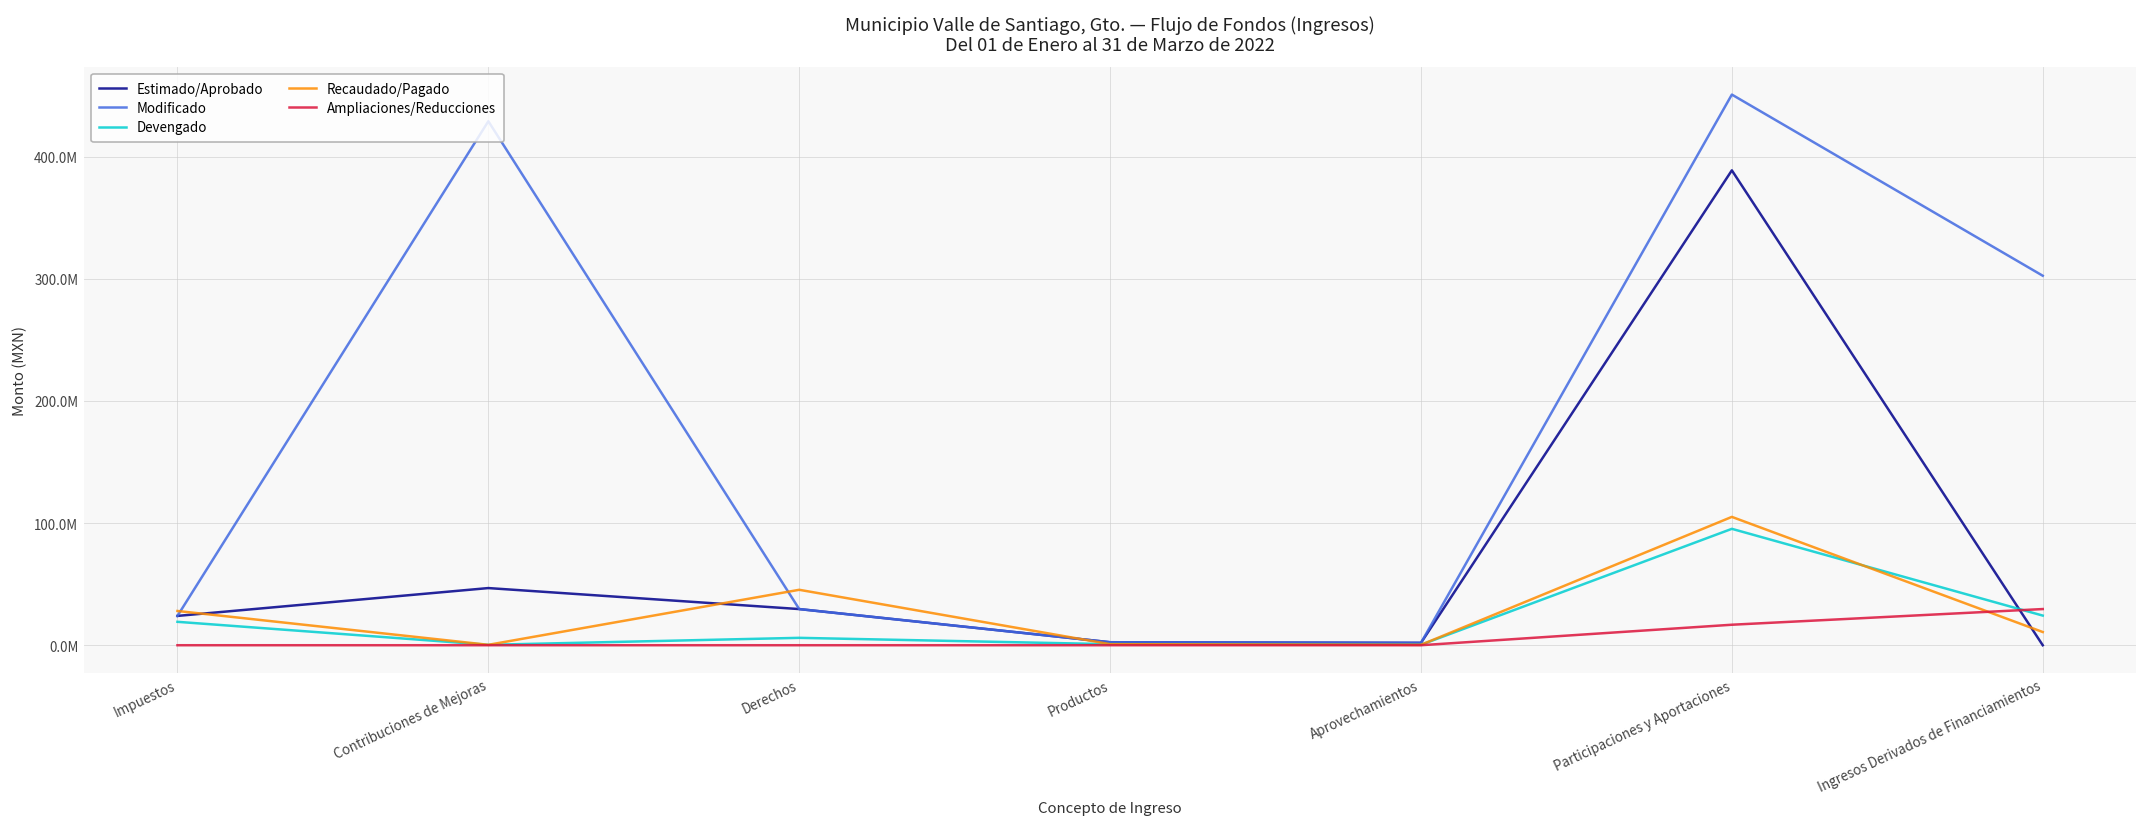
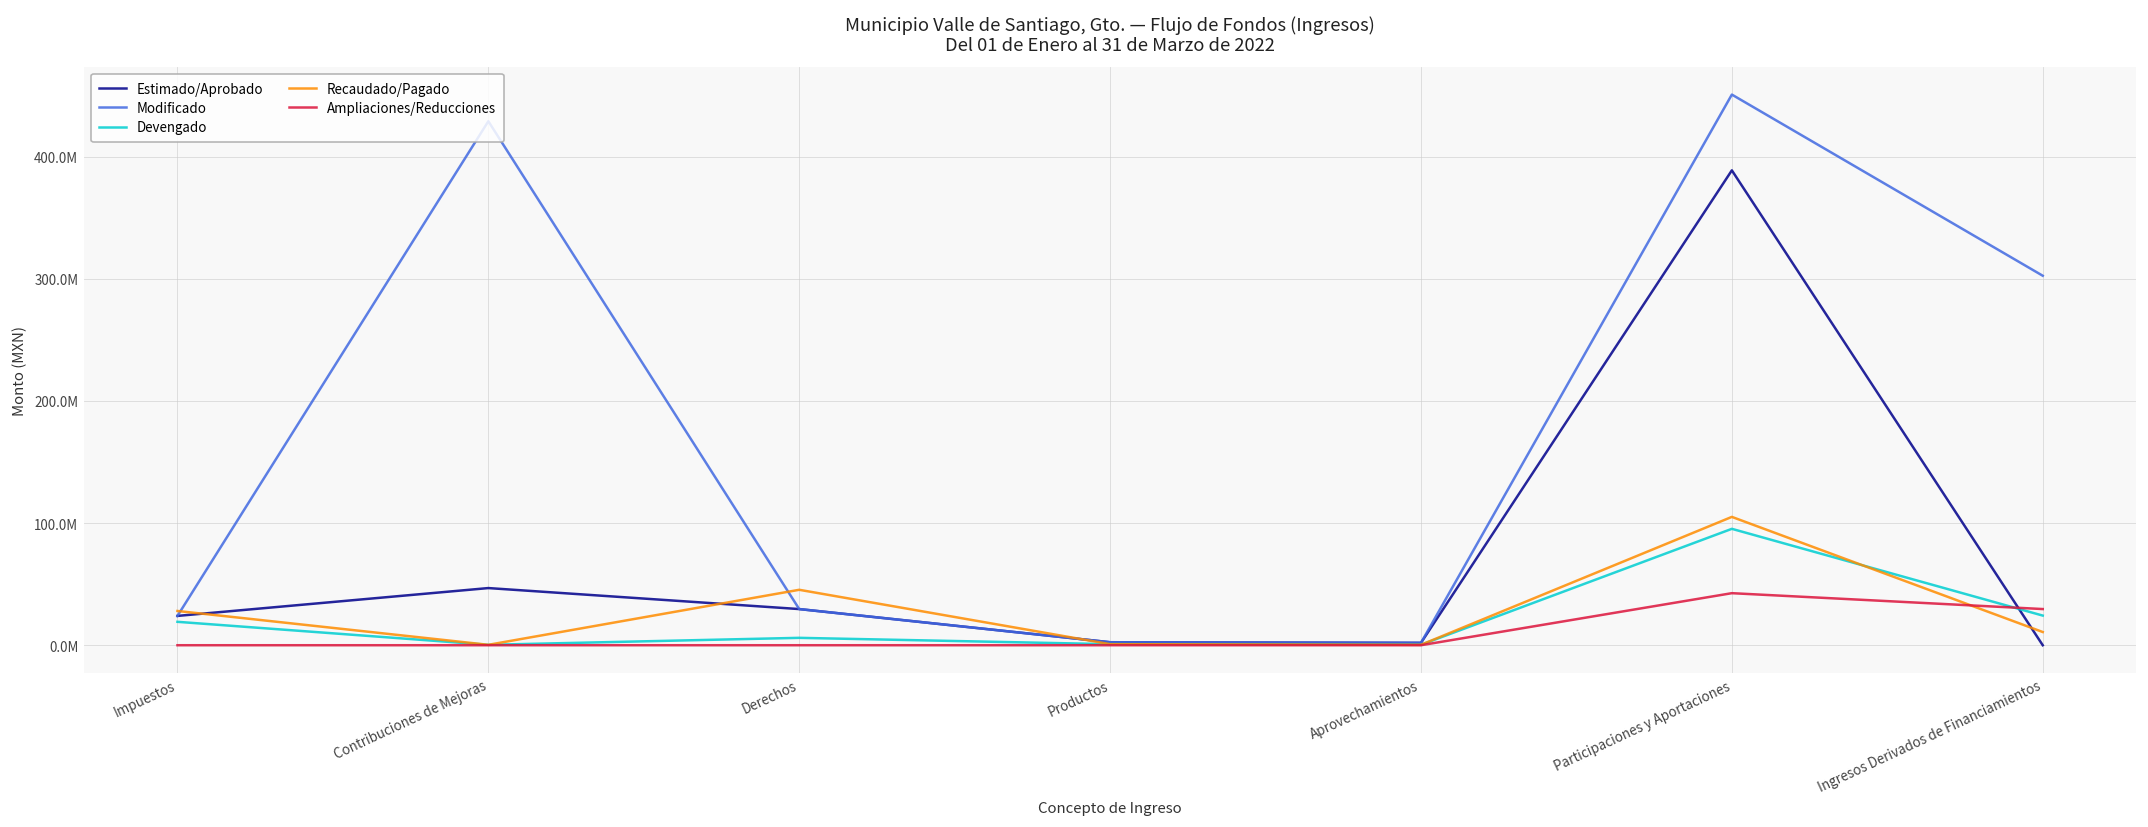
Ampliaciones/Reducciones, Participaciones y Aportaciones: 17000000 -> 43000000
